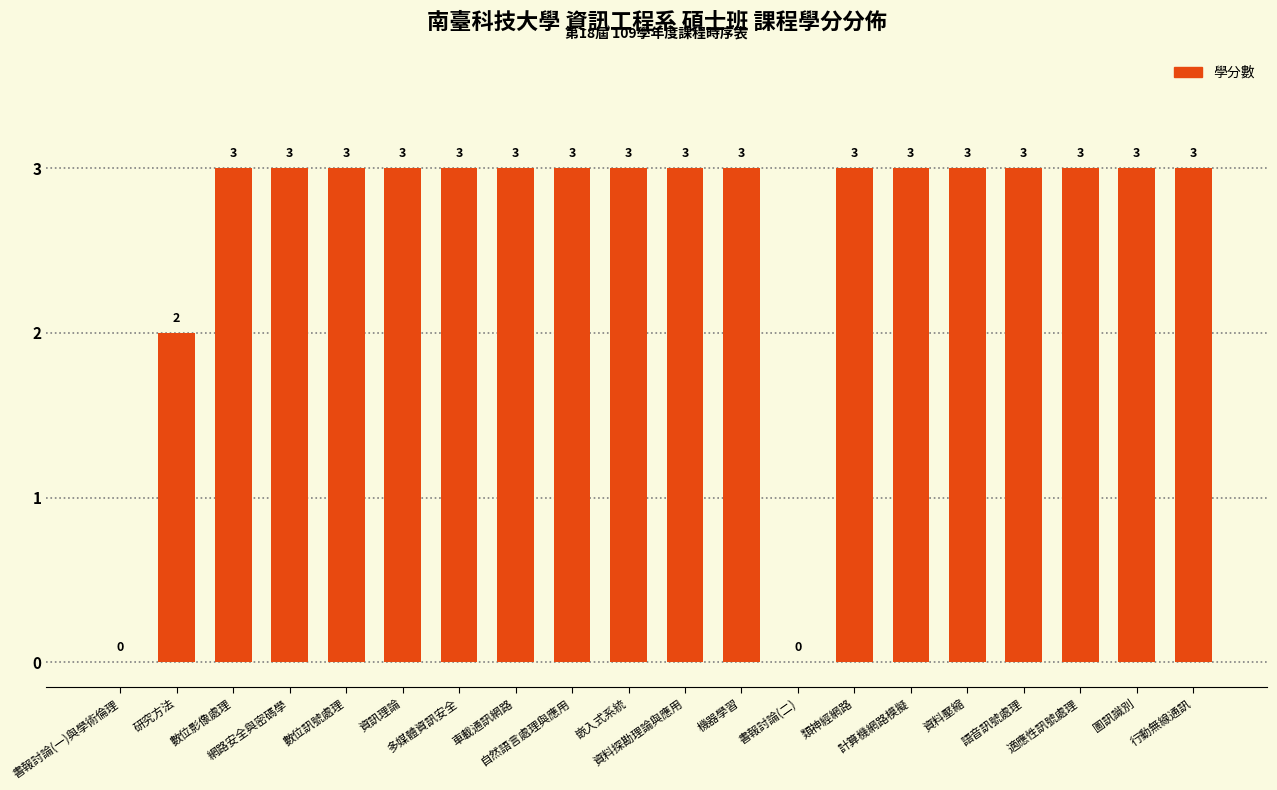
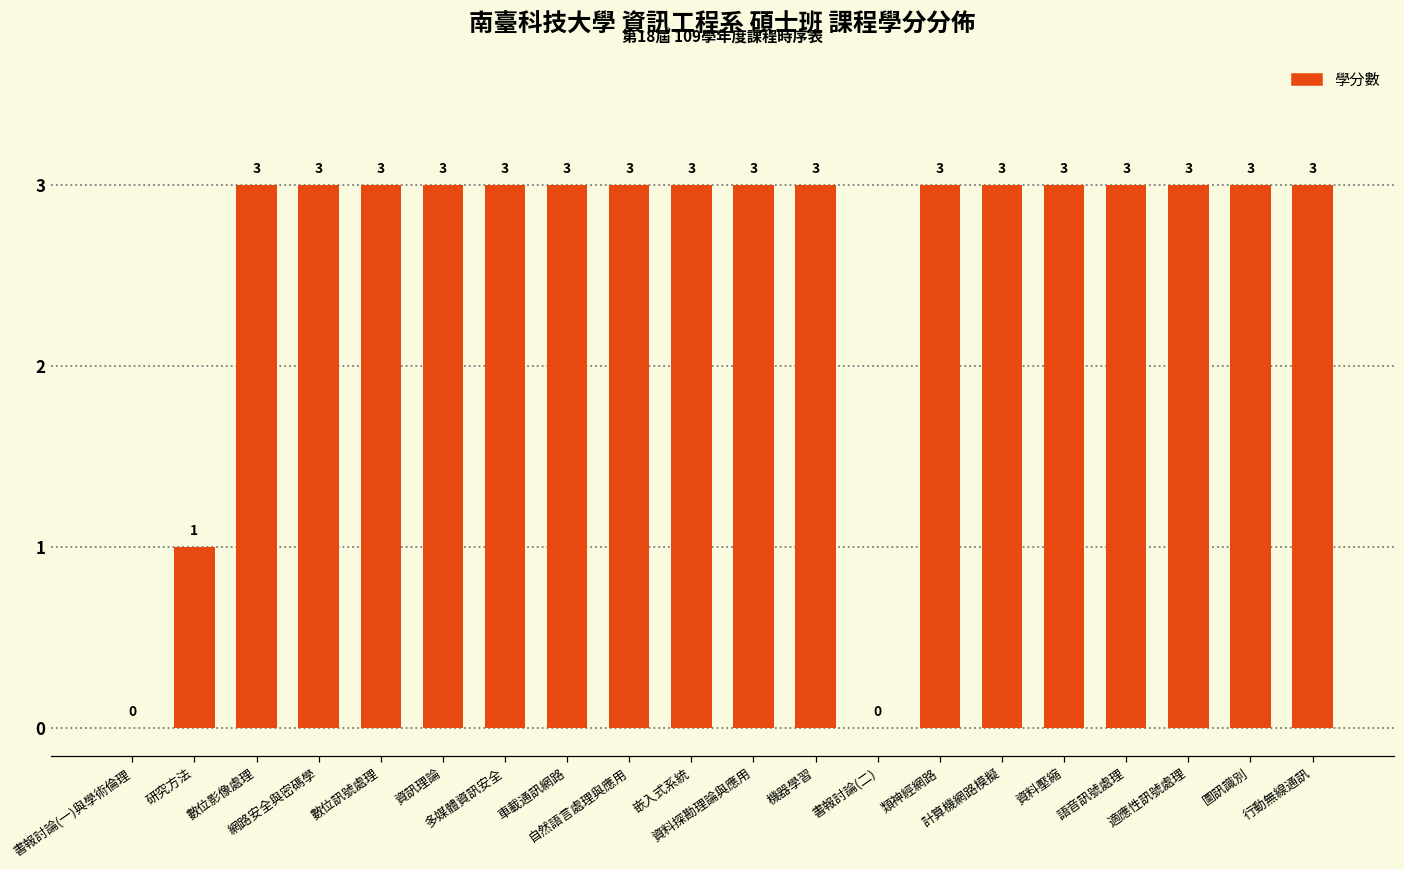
研究方法: 2 -> 1
